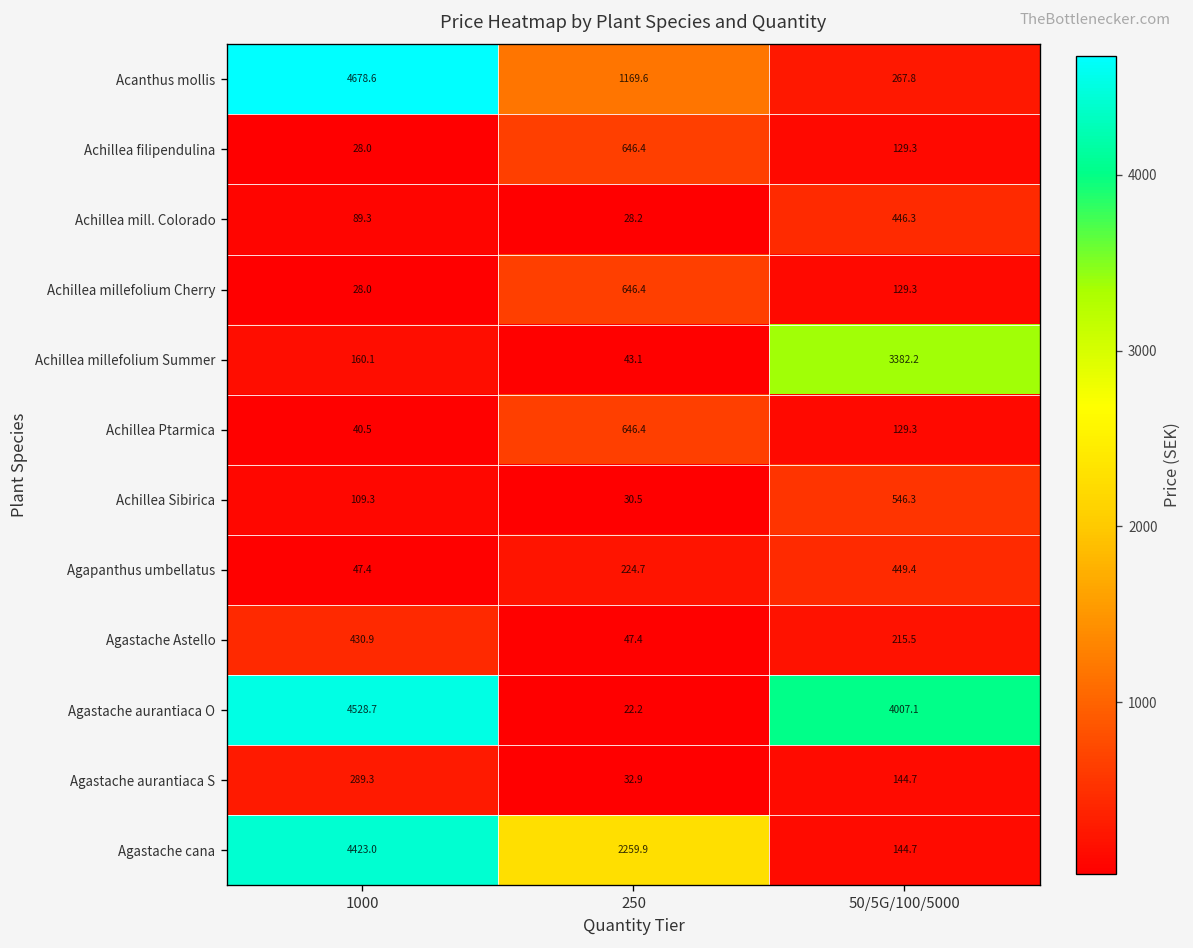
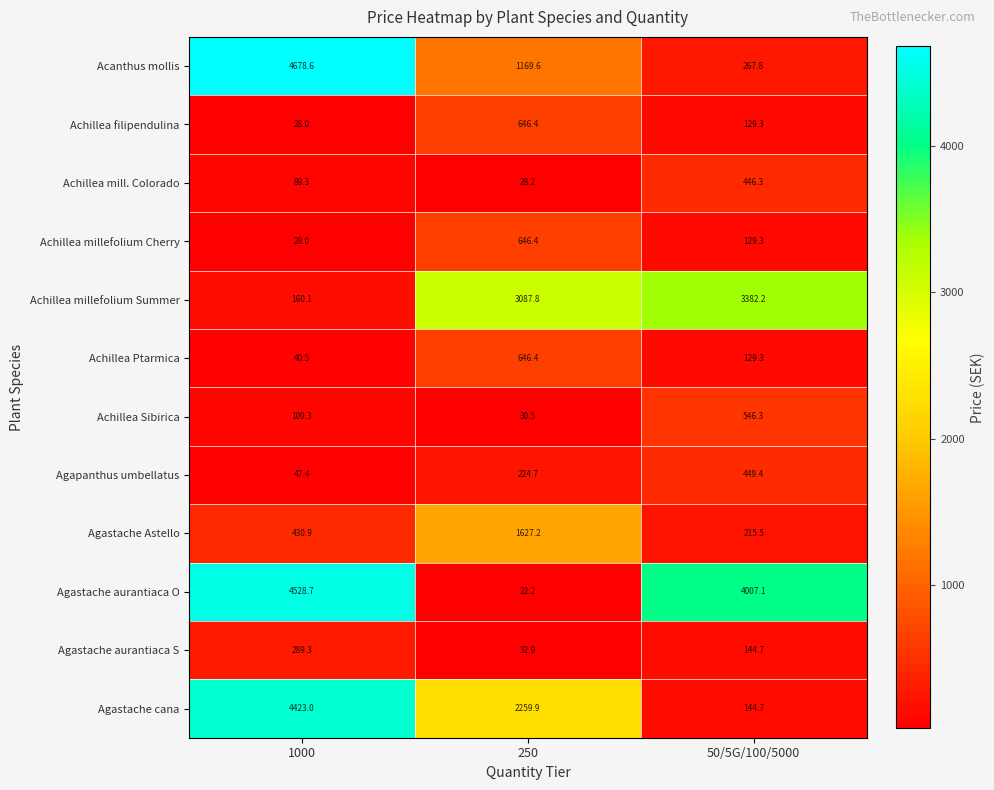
Achillea millefolium Summer, 250: 43.1 -> 3087.8
Agastache Astello, 250: 47.4 -> 1627.2
